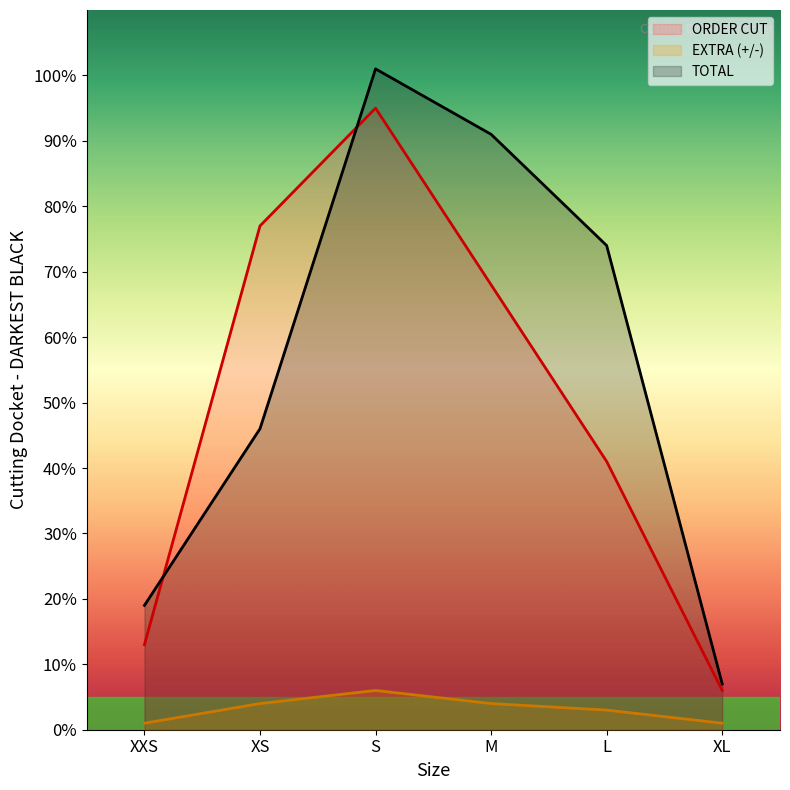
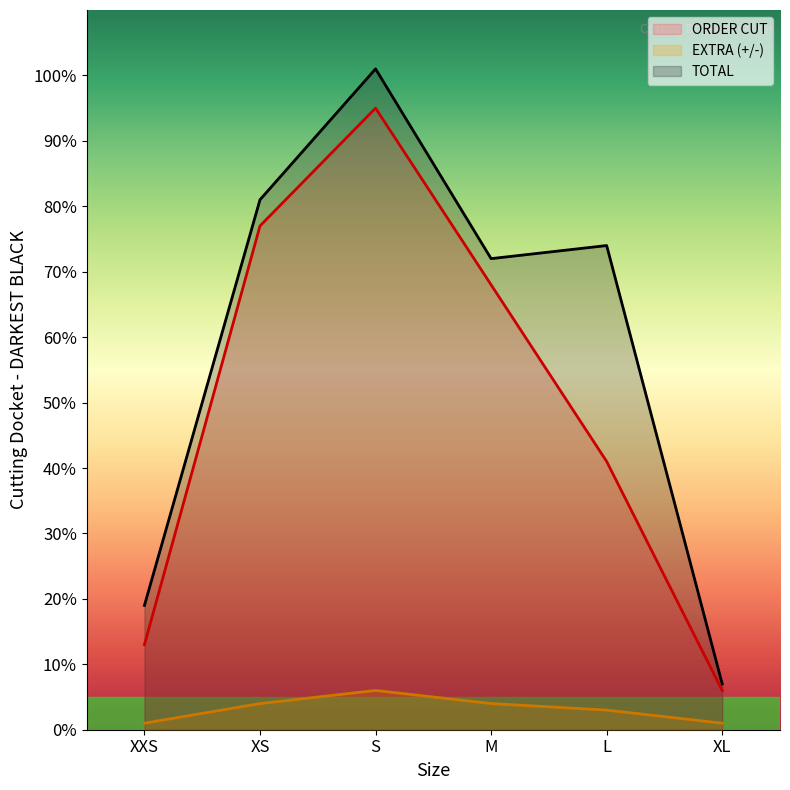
TOTAL, XS: 46% -> 81%
TOTAL, M: 91% -> 72%
